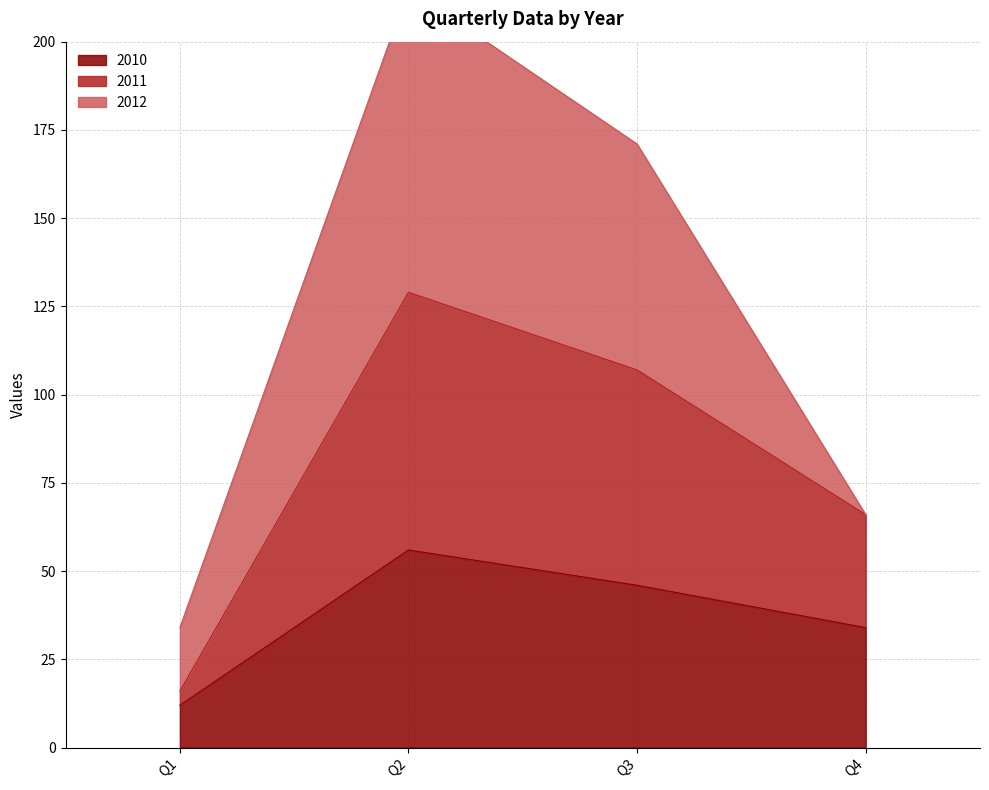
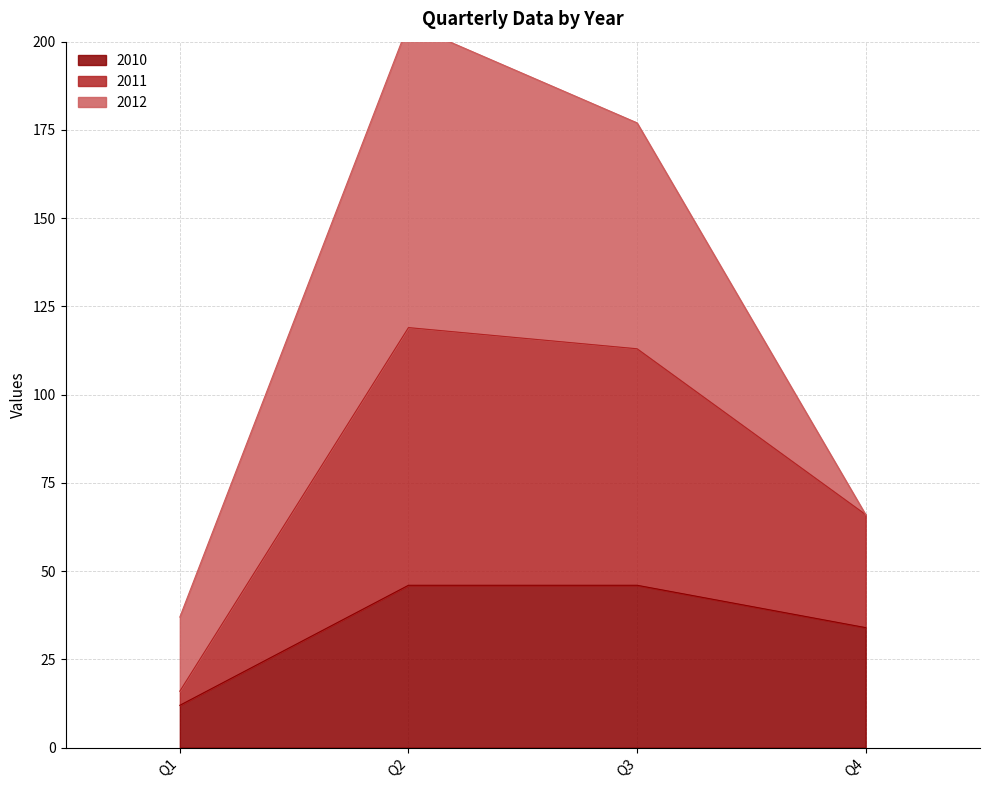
2012, Q1: 18 -> 21
2010, Q2: 56 -> 46
2011, Q3: 61 -> 67
